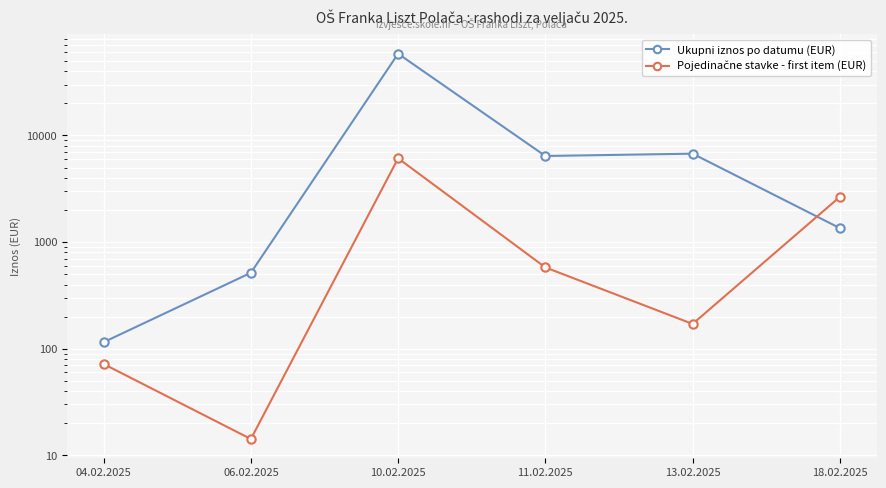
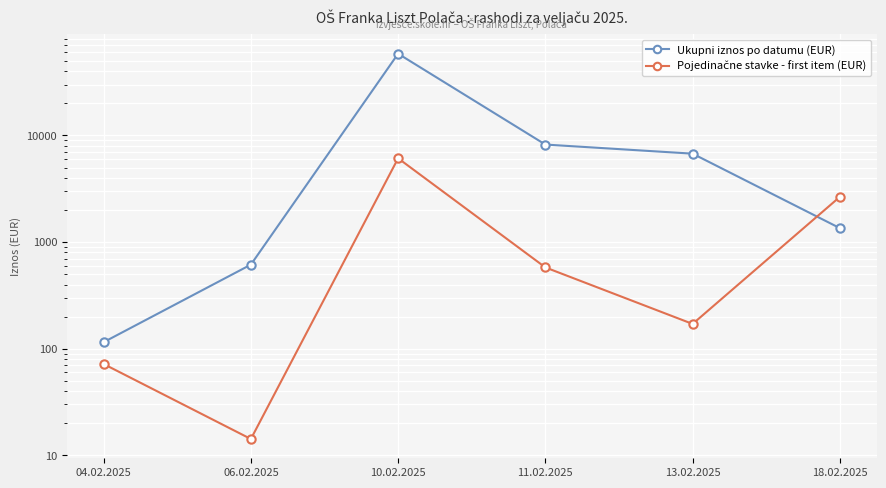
Ukupni iznos po datumu (EUR), 06.02.2025: 500 -> 600
Ukupni iznos po datumu (EUR), 11.02.2025: 6000 -> 8000
